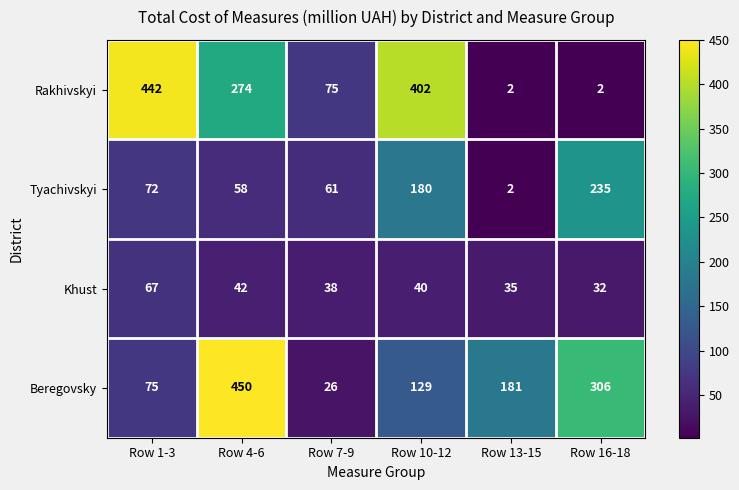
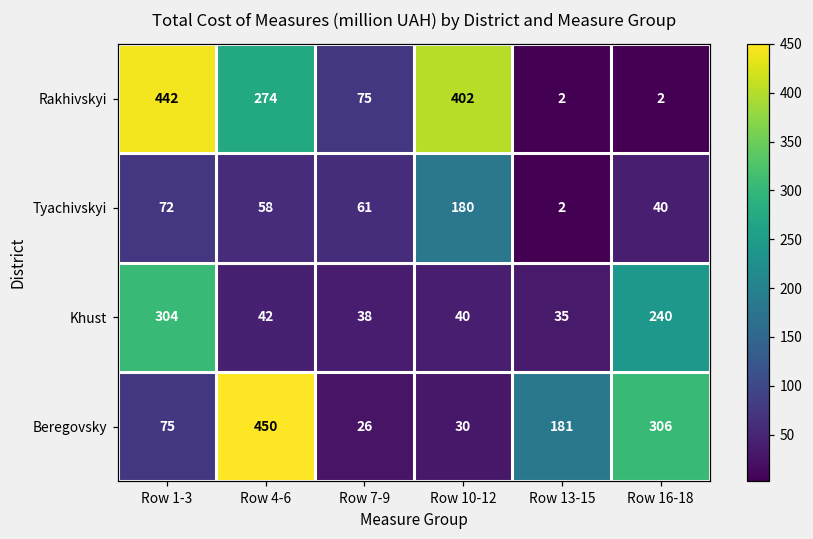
Tyachivskyi, Row 16-18: 235 -> 40
Khust, Row 1-3: 67 -> 304
Khust, Row 16-18: 32 -> 240
Beregovsky, Row 10-12: 129 -> 30
